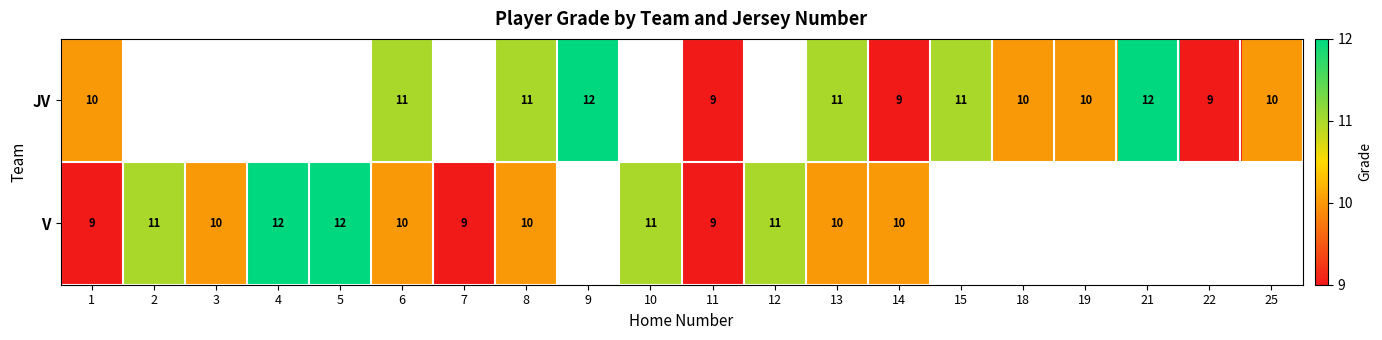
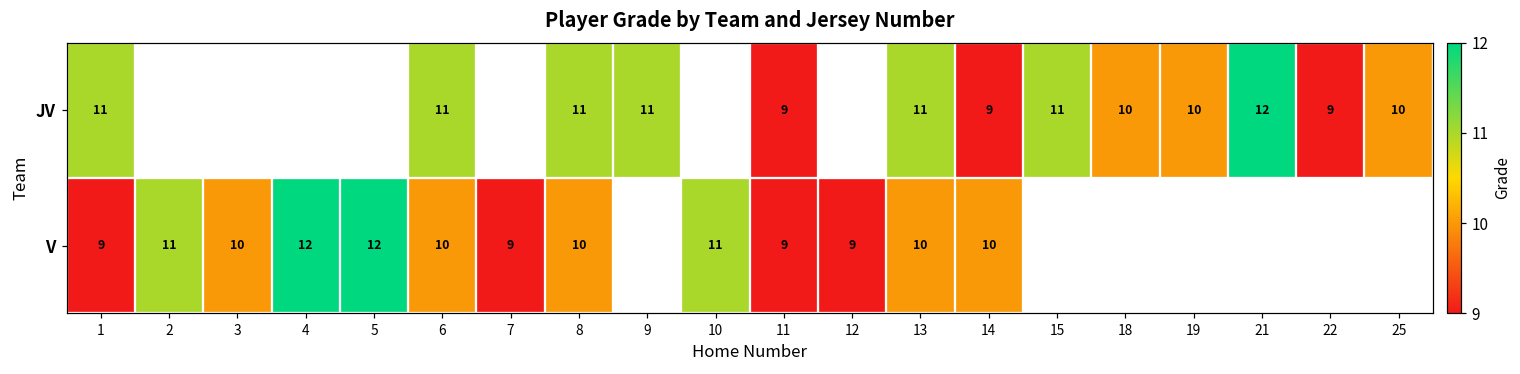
JV, 1: 10 -> 11
JV, 9: 12 -> 11
V, 12: 11 -> 9
